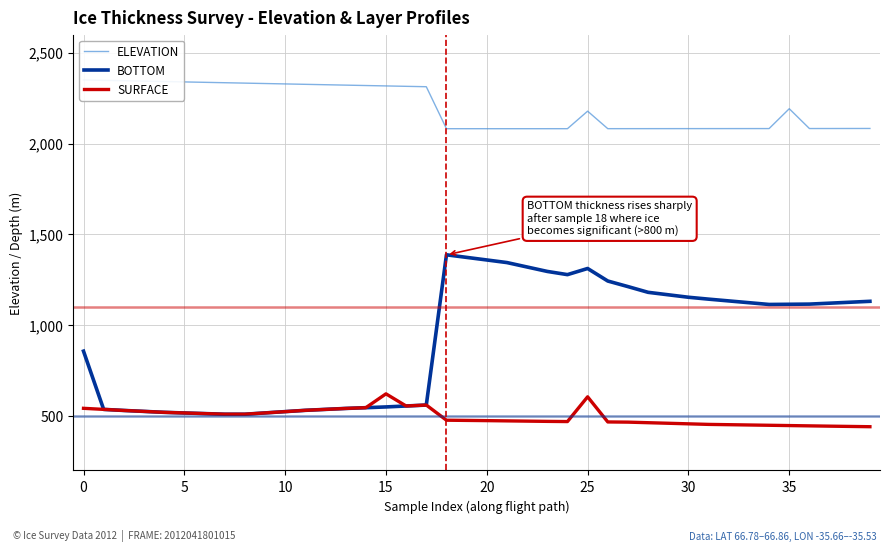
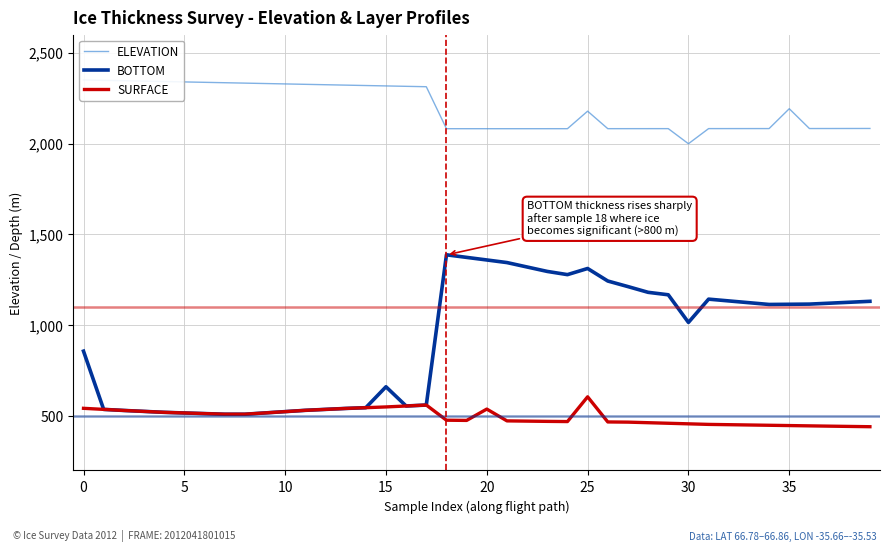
BOTTOM, 15: 550 -> 660
SURFACE, 15: 620 -> 550
SURFACE, 20: 470 -> 540
ELEVATION, 30: 2,080 -> 2,000
BOTTOM, 30: 1,150 -> 1,020
